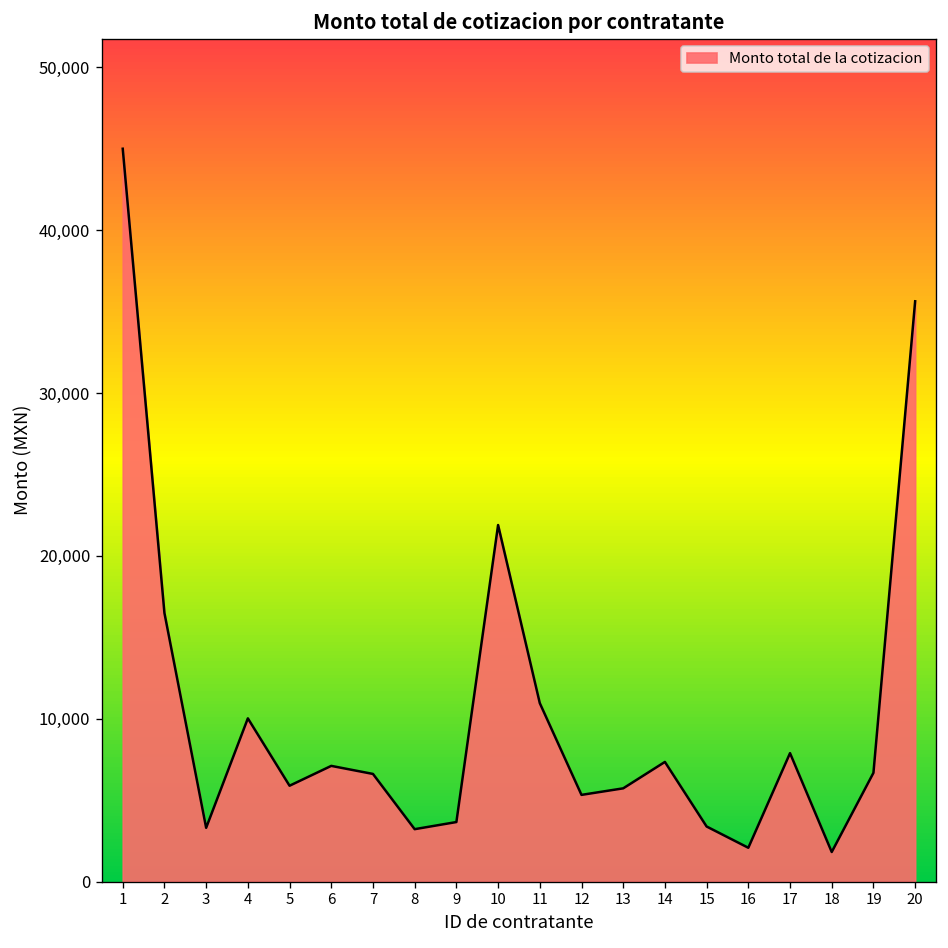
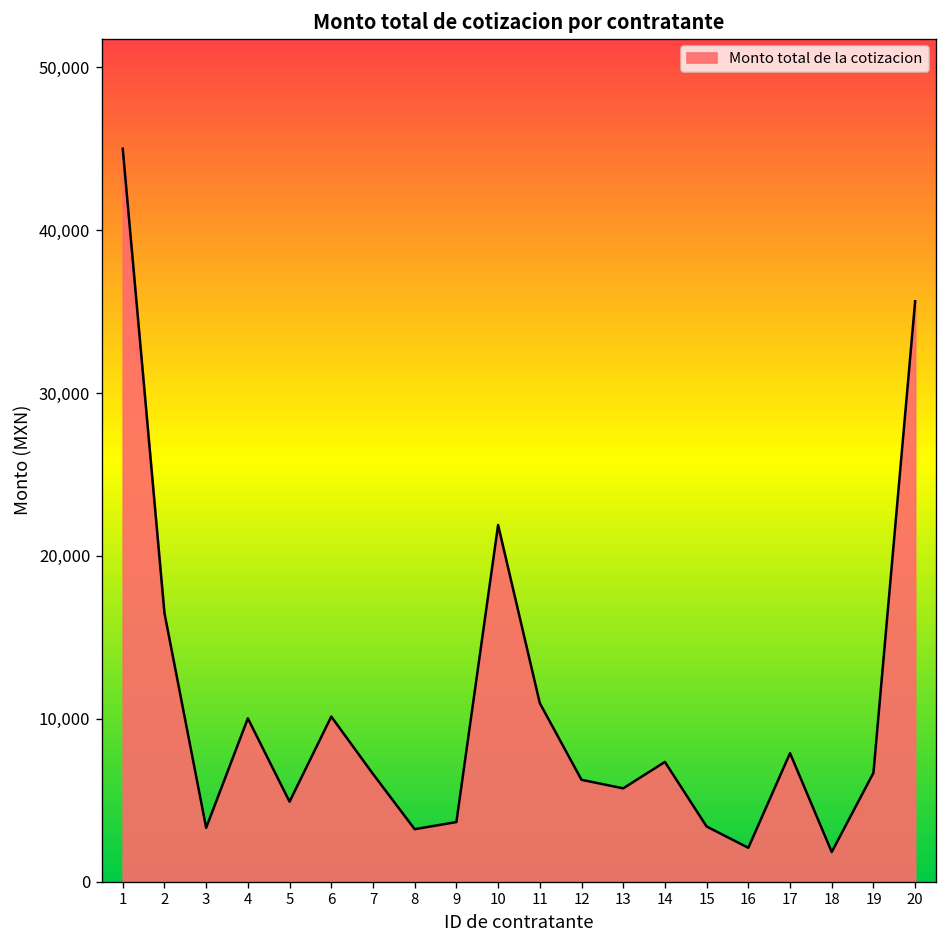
5: 5,900 -> 4,900
6: 7,100 -> 10,100
12: 5,300 -> 6,300
